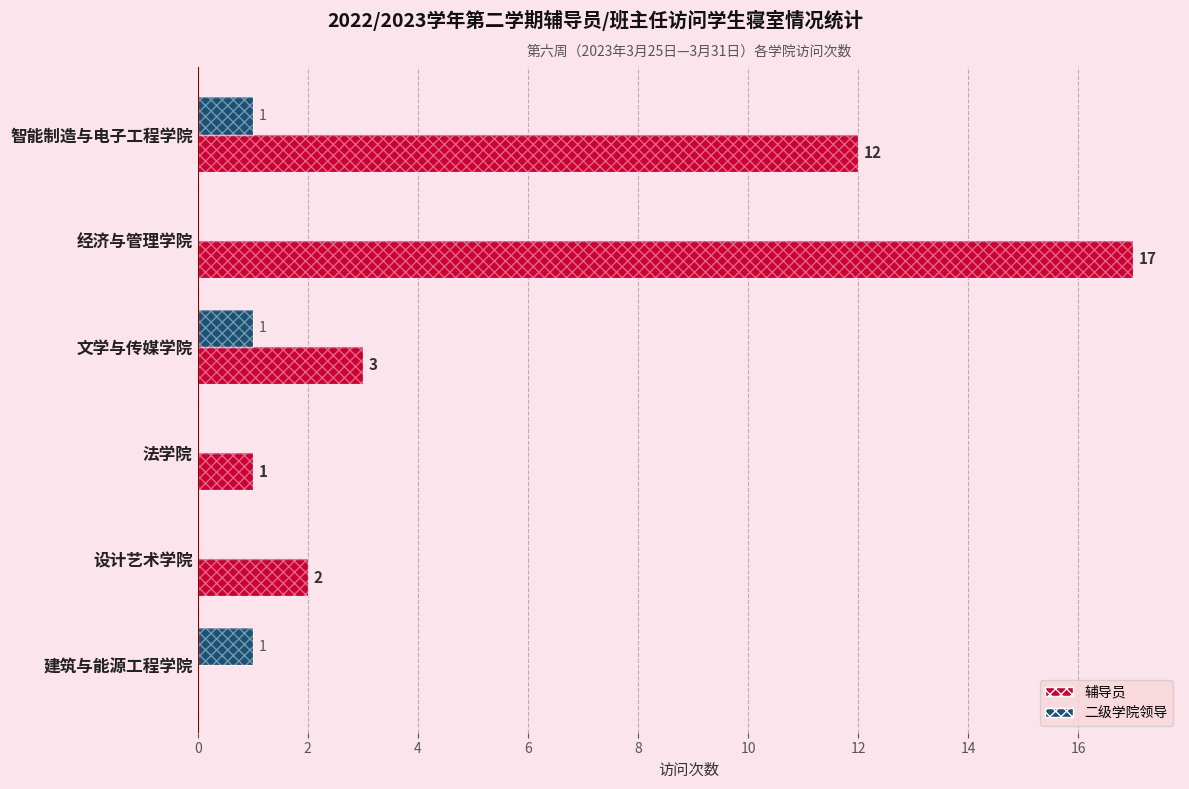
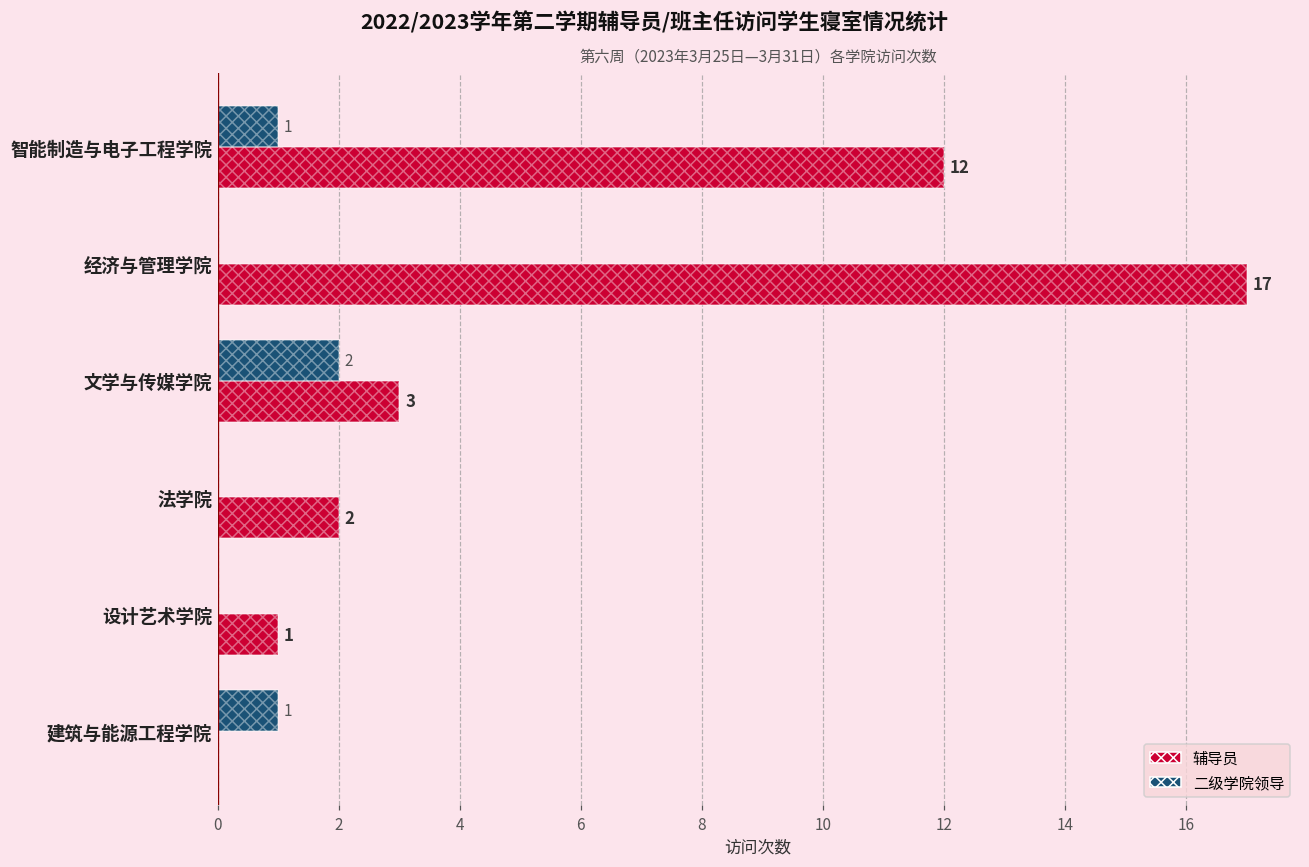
二级学院领导, 文学与传媒学院: 1 -> 2
辅导员, 法学院: 1 -> 2
辅导员, 设计艺术学院: 2 -> 1
